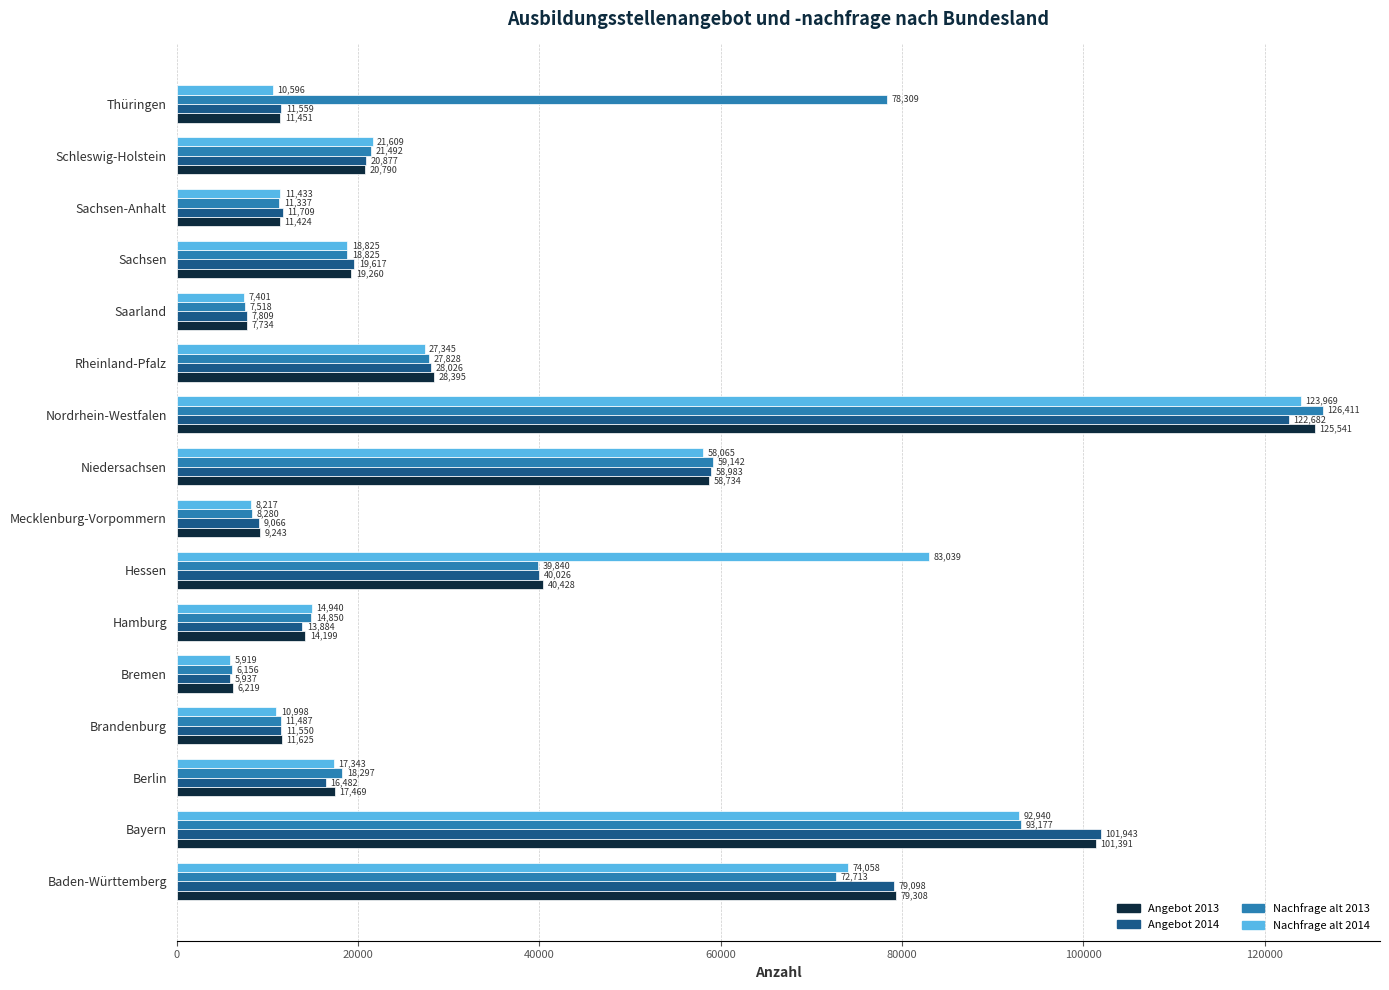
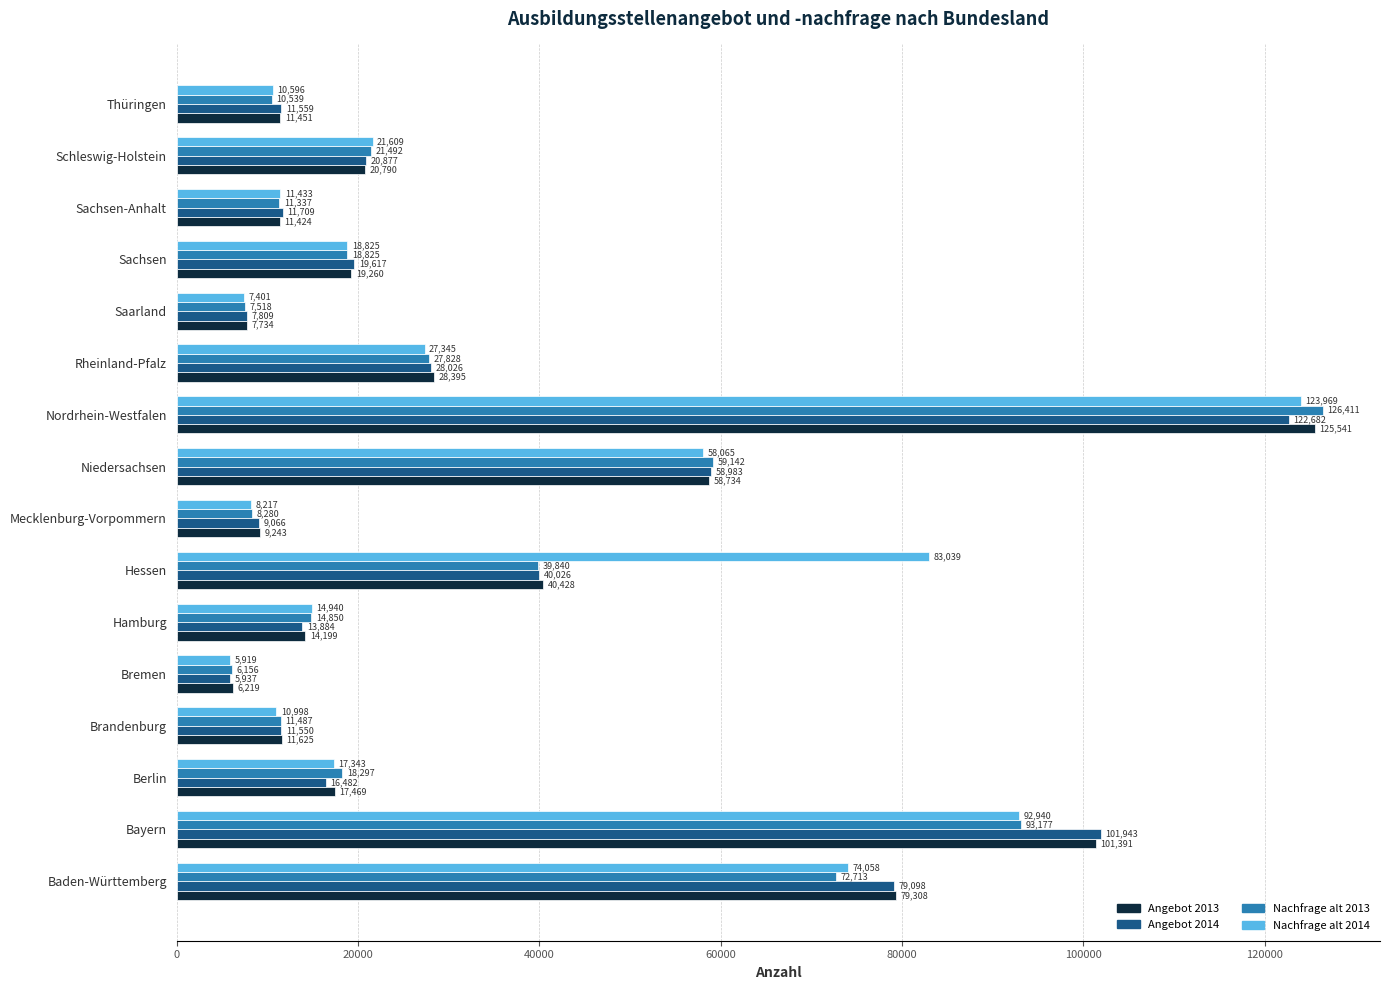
Nachfrage alt 2013, Thüringen: 78,309 -> 10,539
